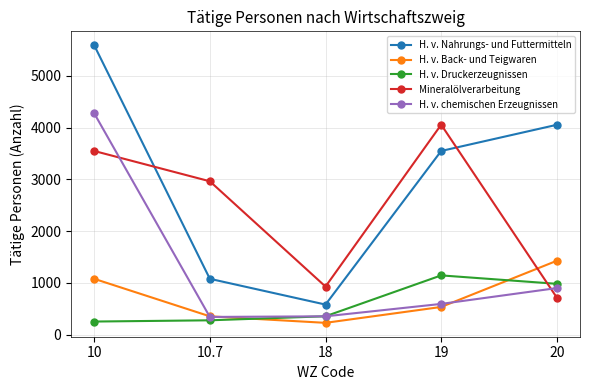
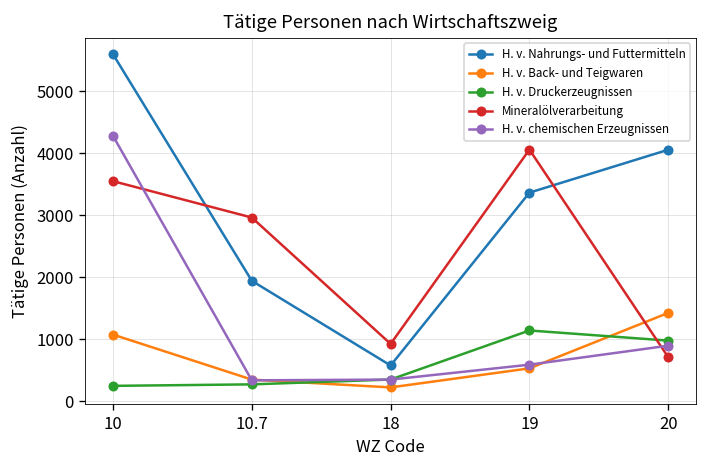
H. v. Nahrungs- und Futtermitteln, 10.7: 1100 -> 1900
H. v. Nahrungs- und Futtermitteln, 19: 3500 -> 3400
